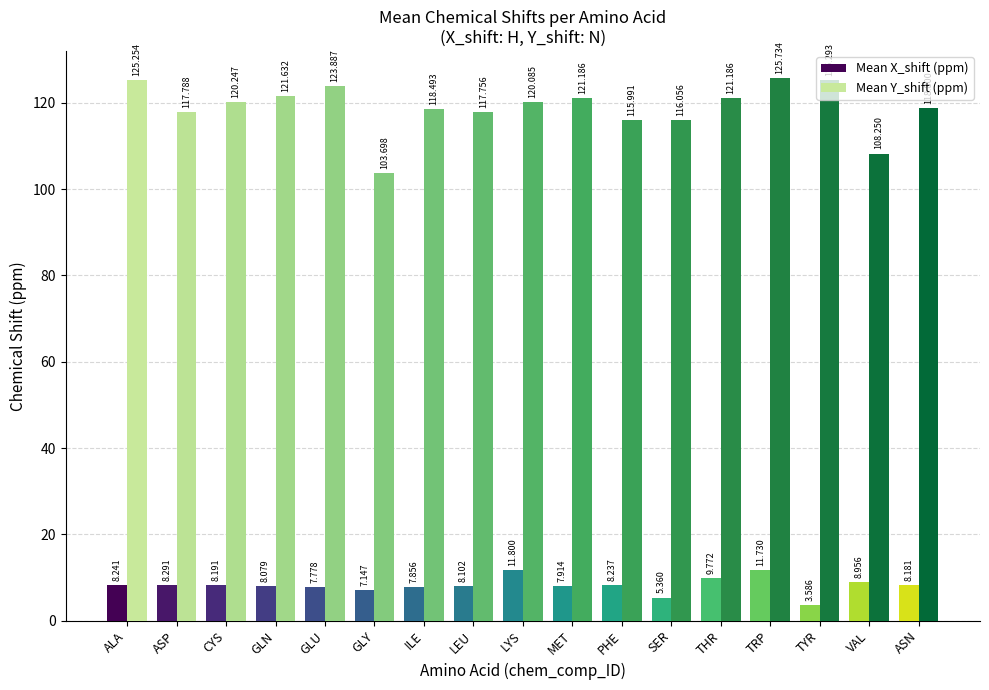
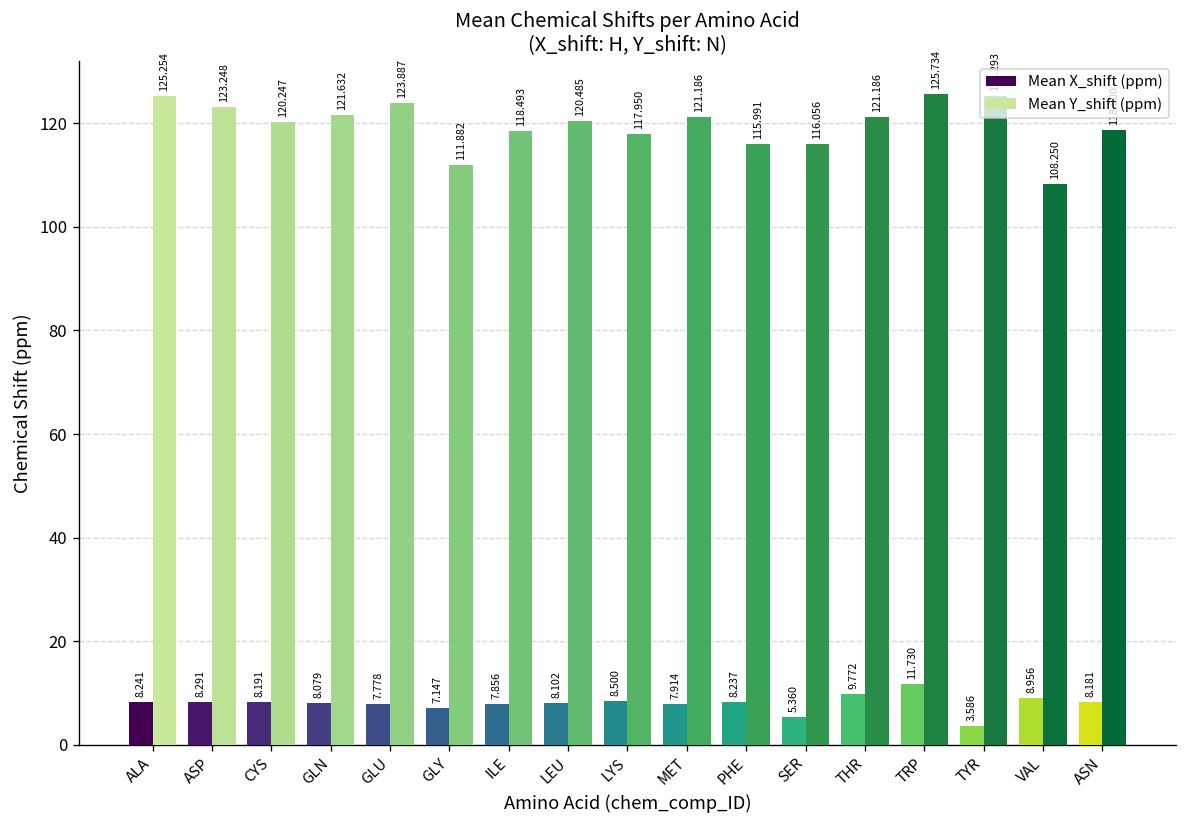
Mean Y_shift (ppm), ASP: 117.788 -> 123.248
Mean Y_shift (ppm), GLY: 103.698 -> 111.882
Mean Y_shift (ppm), LEU: 117.756 -> 120.485
Mean X_shift (ppm), LYS: 11.800 -> 8.500
Mean Y_shift (ppm), LYS: 120.085 -> 117.950
